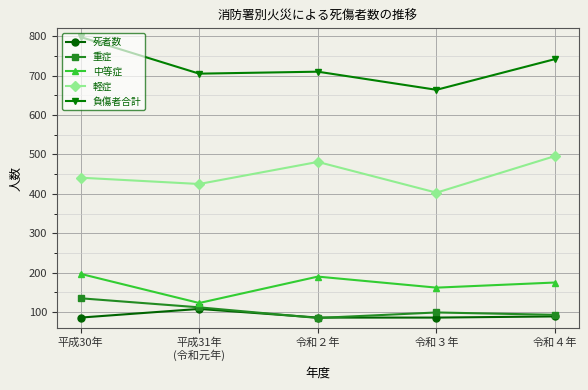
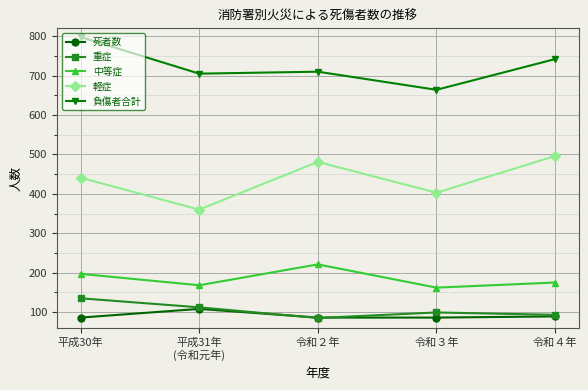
中等症, 平成31年 (令和元年): 120 -> 170
軽症, 平成31年 (令和元年): 430 -> 360
中等症, 令和２年: 190 -> 220
